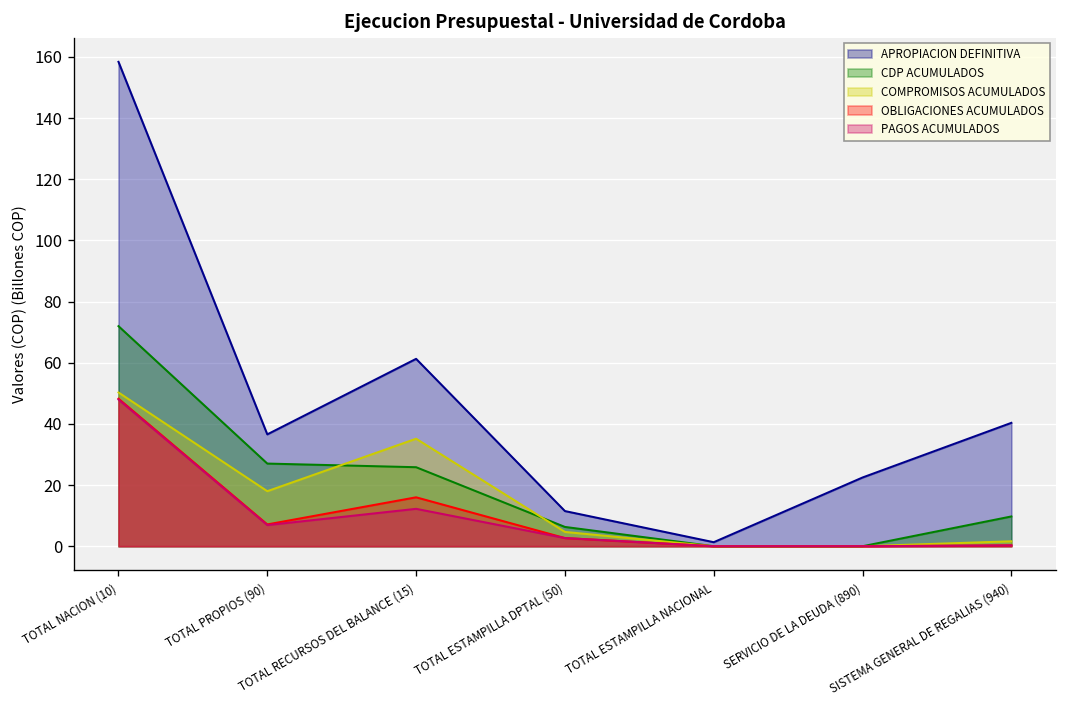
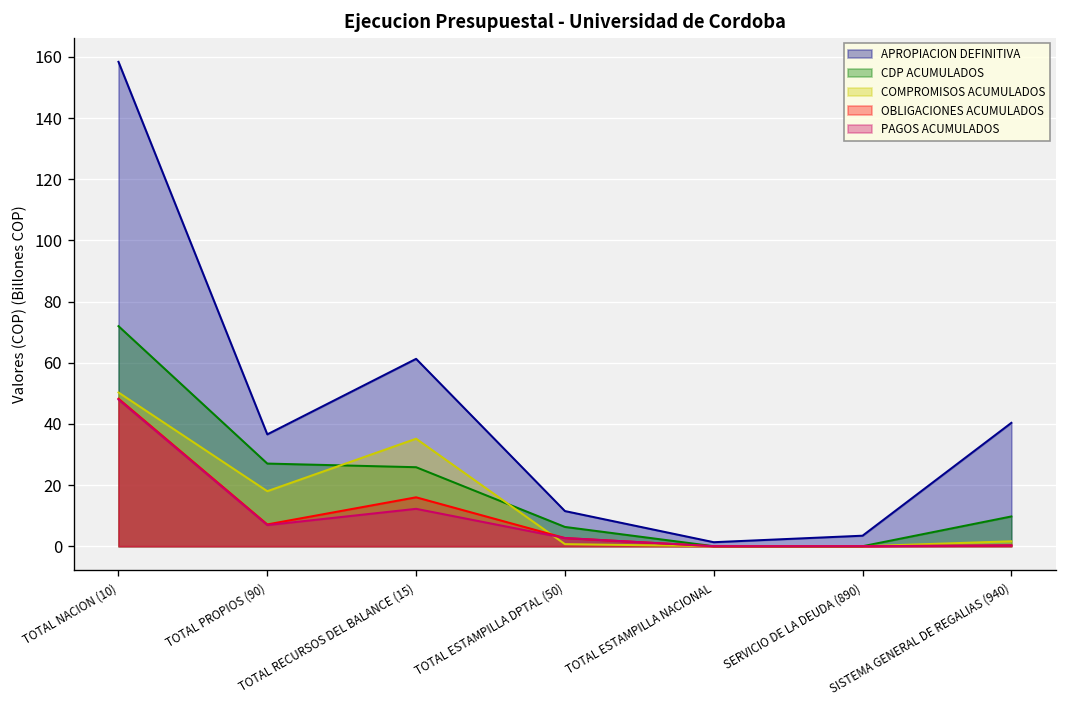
COMPROMISOS ACUMULADOS, TOTAL ESTAMPILLA DPTAL (50): 5 -> 1
APROPIACION DEFINITIVA, SERVICIO DE LA DEUDA (890): 22 -> 3
